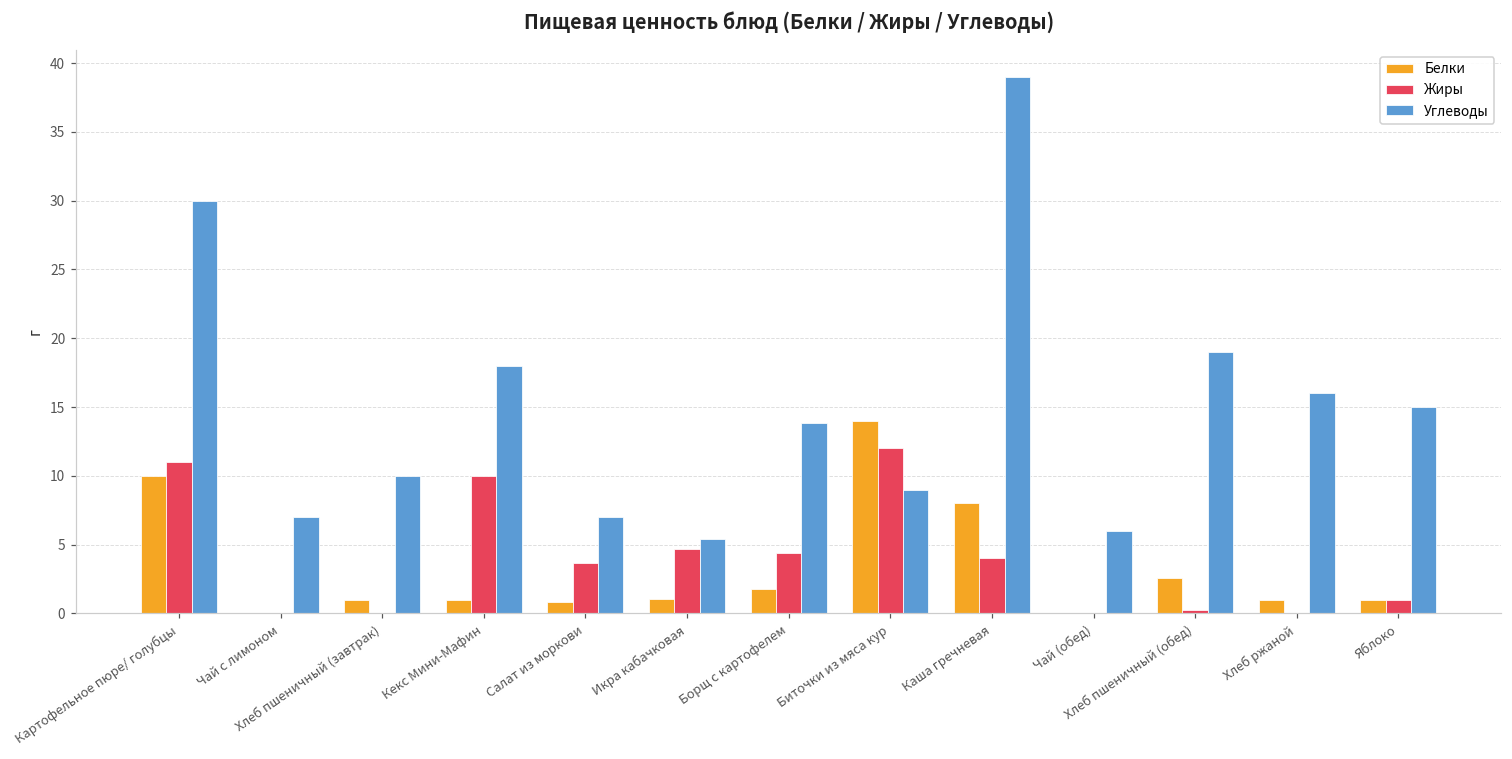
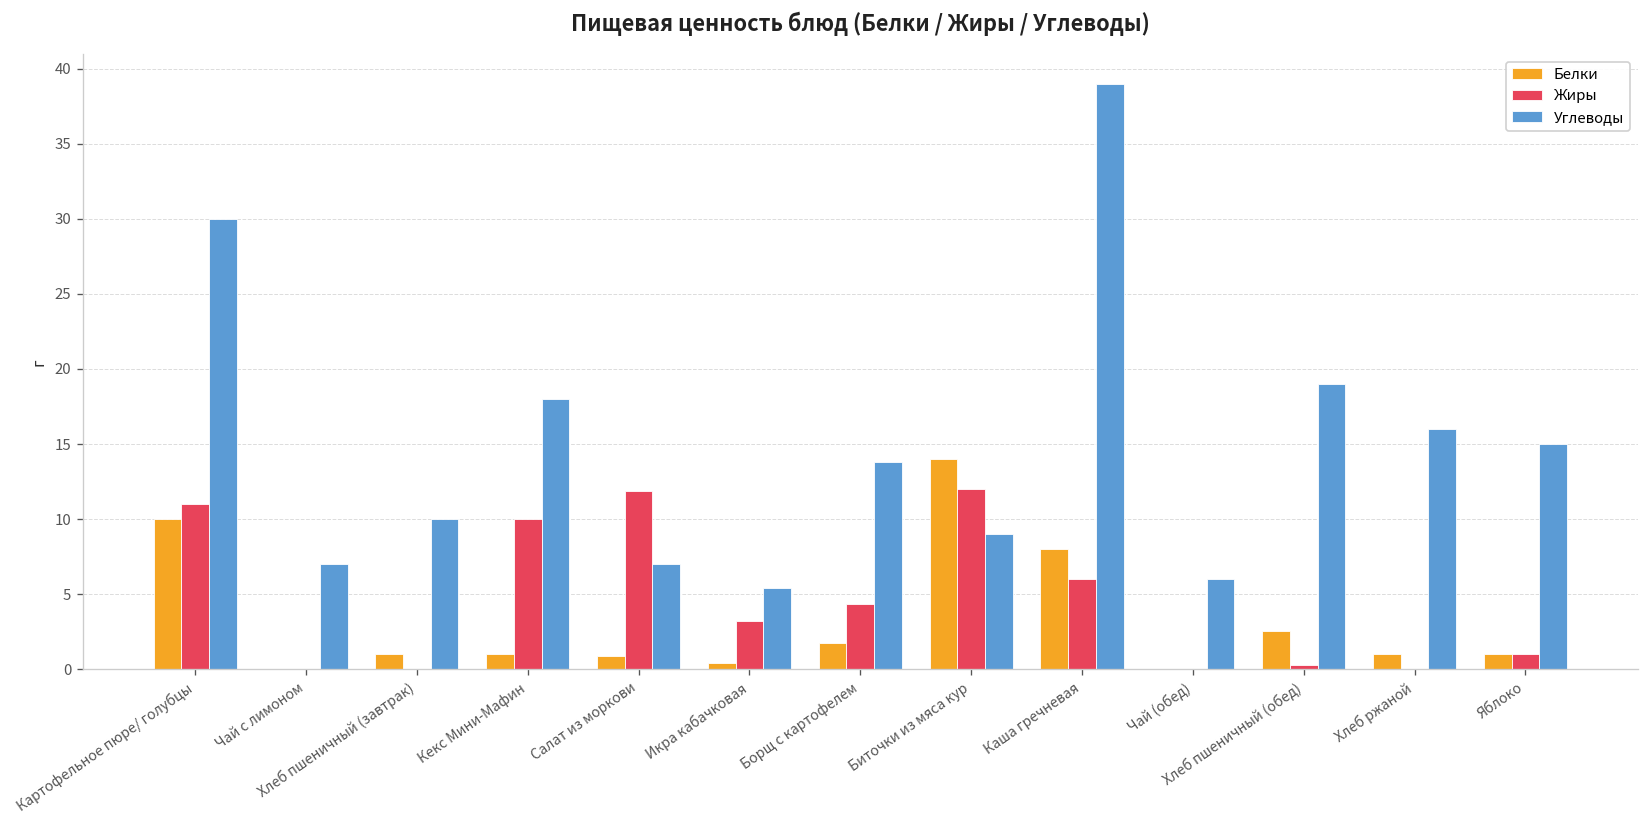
Жиры, Салат из моркови: 3.7 -> 11.9
Белки, Икра кабачковая: 1.1 -> 0.4
Жиры, Икра кабачковая: 4.7 -> 3.2
Жиры, Каша гречневая: 4 -> 6
